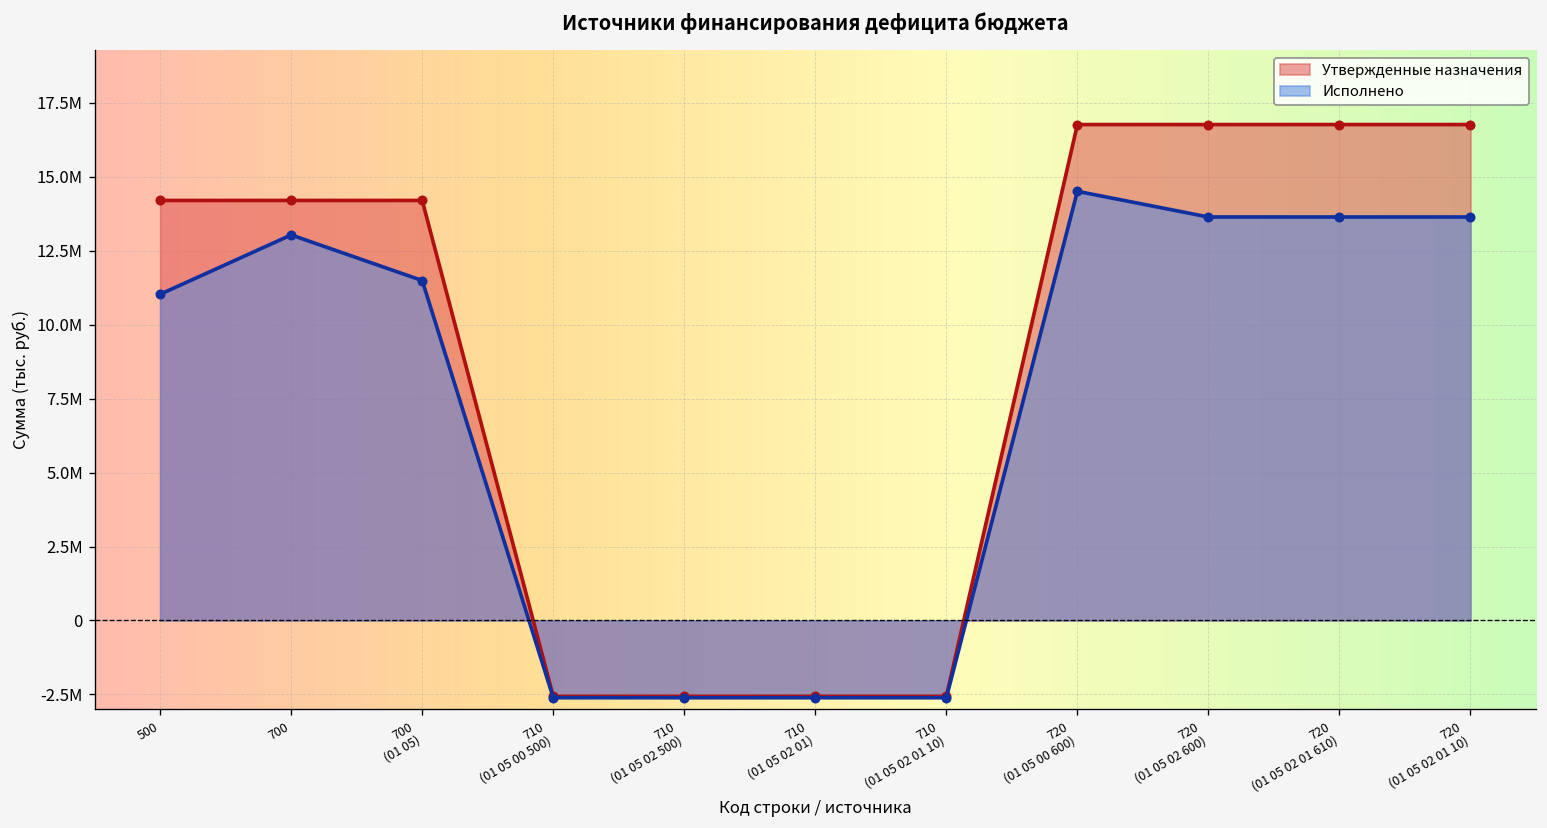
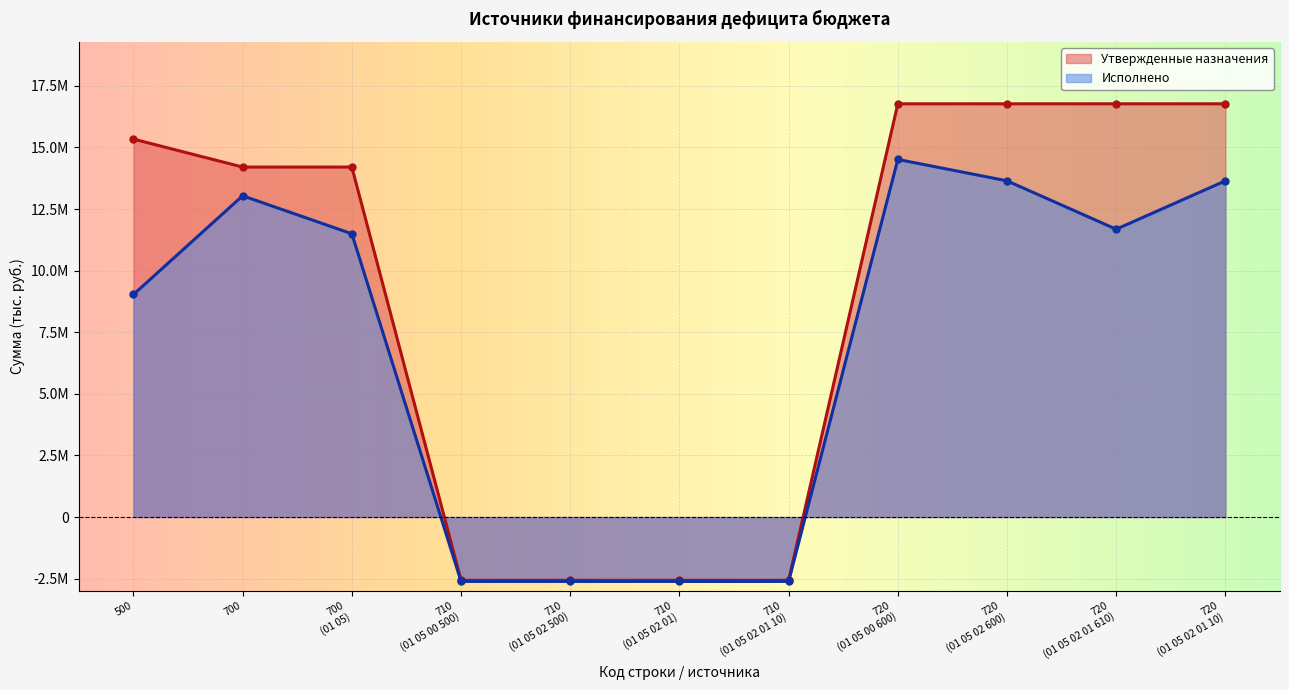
Утвержденные назначения, 500: 14200000 -> 15300000
Исполнено, 500: 11000000 -> 9000000
Исполнено, 720 (01 05 02 01 610): 13600000 -> 11700000
